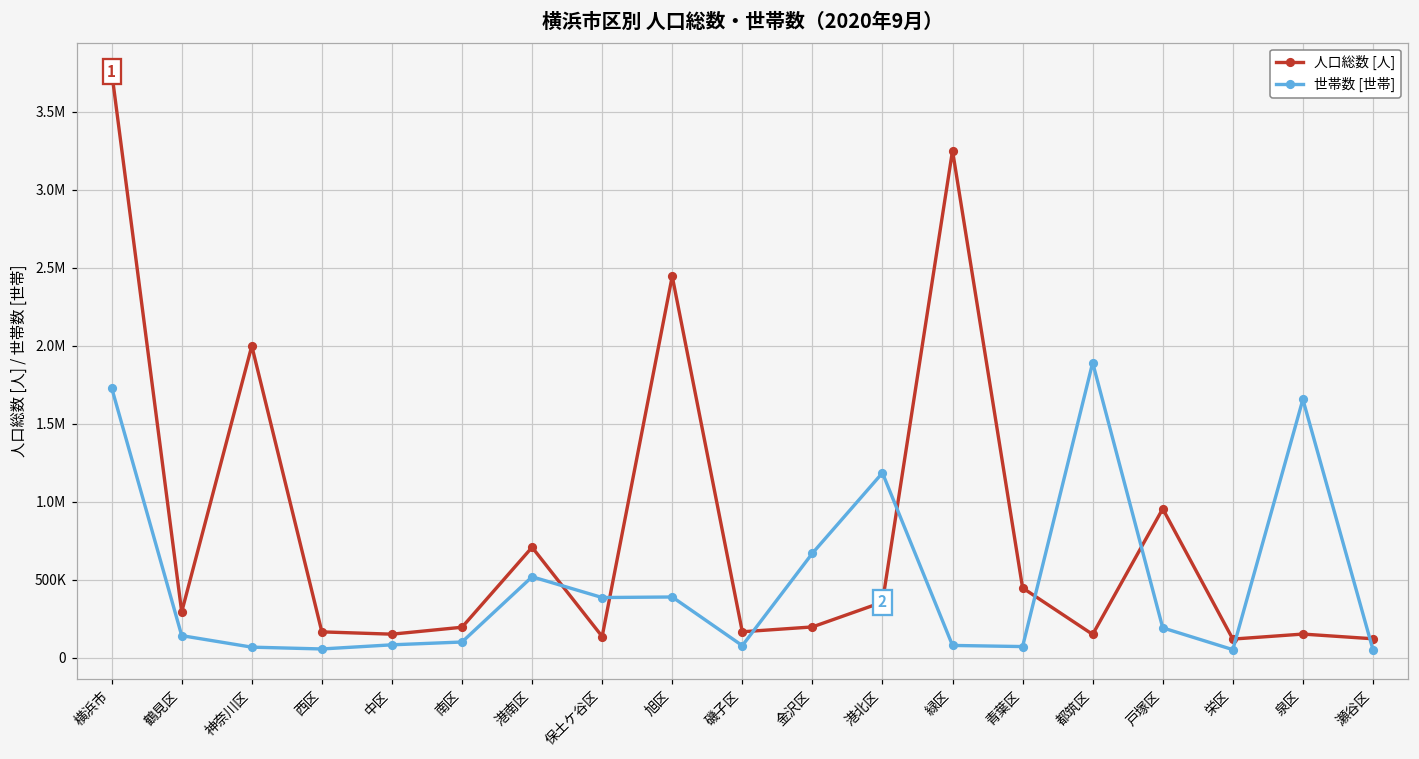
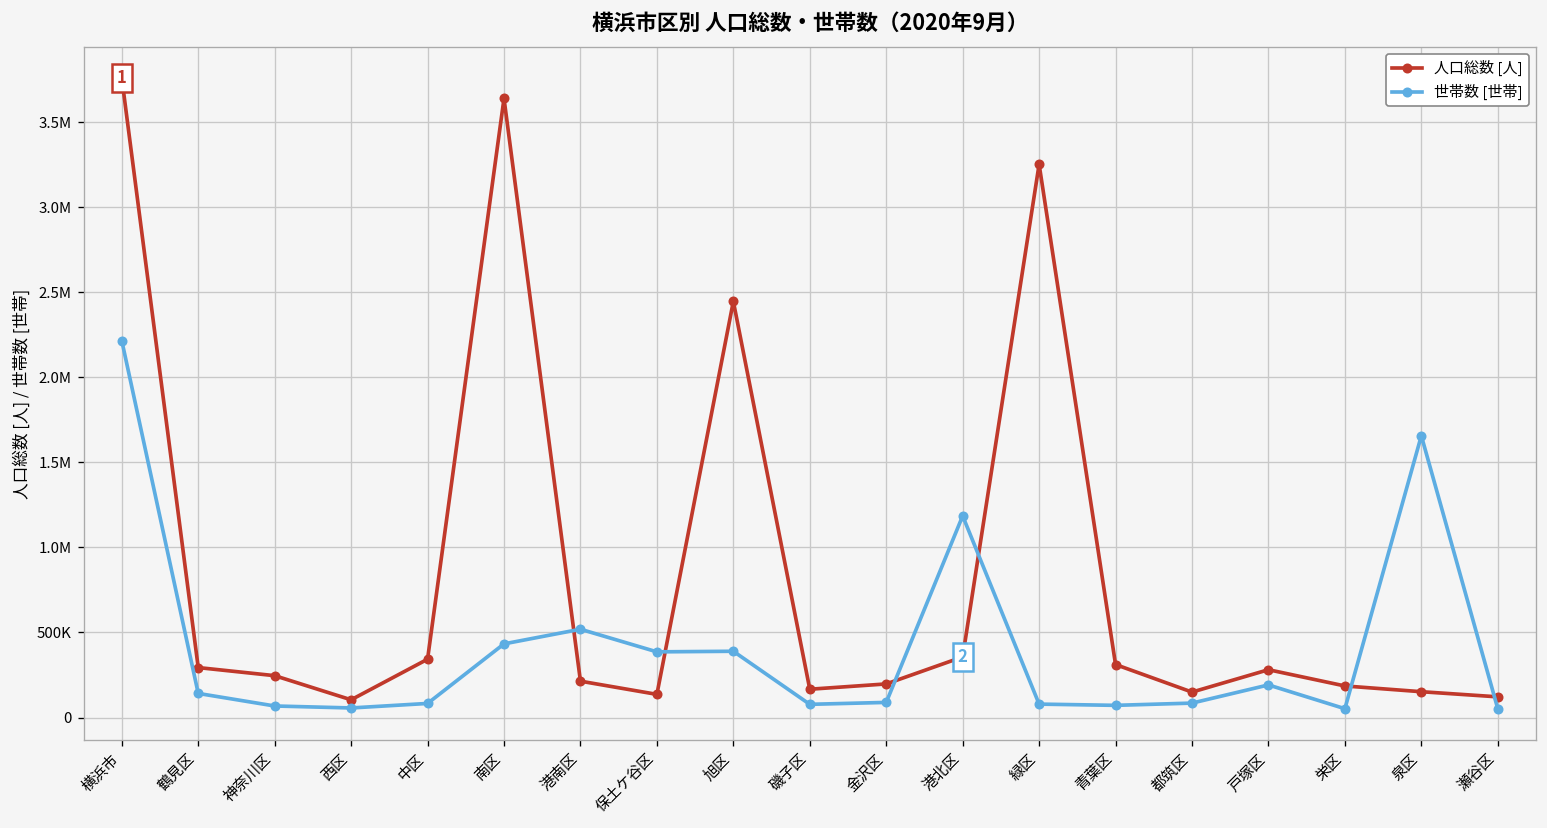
世帯数 [世帯], 横浜市: 1730000 -> 2210000
人口総数 [人], 神奈川区: 2000000 -> 250000
人口総数 [人], 西区: 170000 -> 100000
人口総数 [人], 中区: 150000 -> 340000
人口総数 [人], 南区: 200000 -> 3640000
世帯数 [世帯], 南区: 100000 -> 430000
人口総数 [人], 港南区: 710000 -> 210000
世帯数 [世帯], 金沢区: 670000 -> 90000
人口総数 [人], 青葉区: 450000 -> 310000
世帯数 [世帯], 都筑区: 1890000 -> 80000
人口総数 [人], 戸塚区: 960000 -> 280000
人口総数 [人], 栄区: 120000 -> 190000
